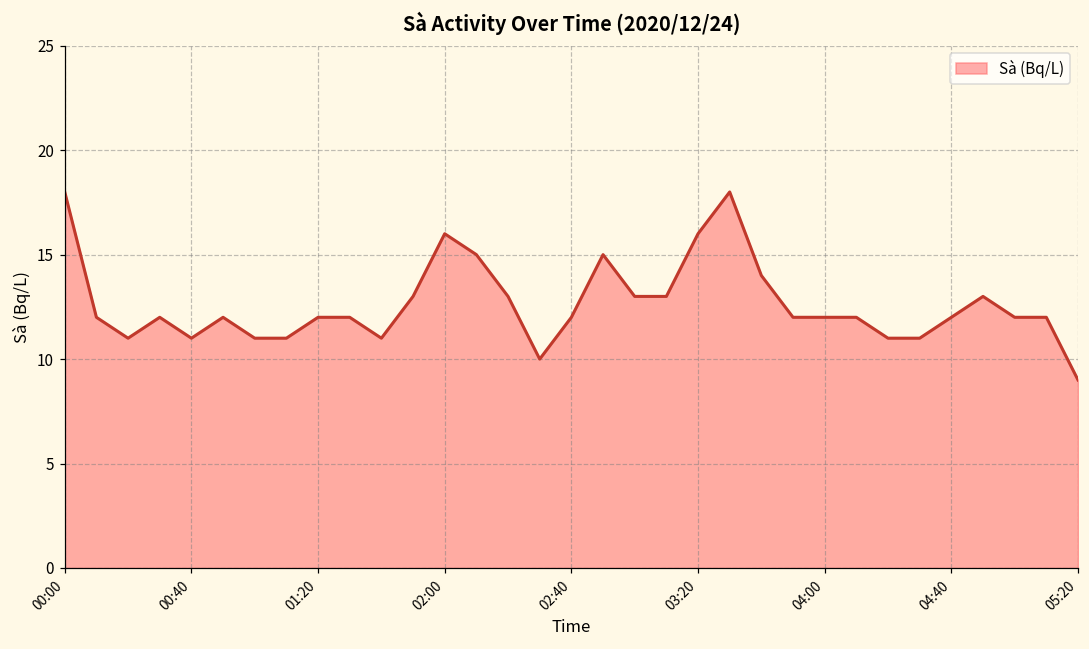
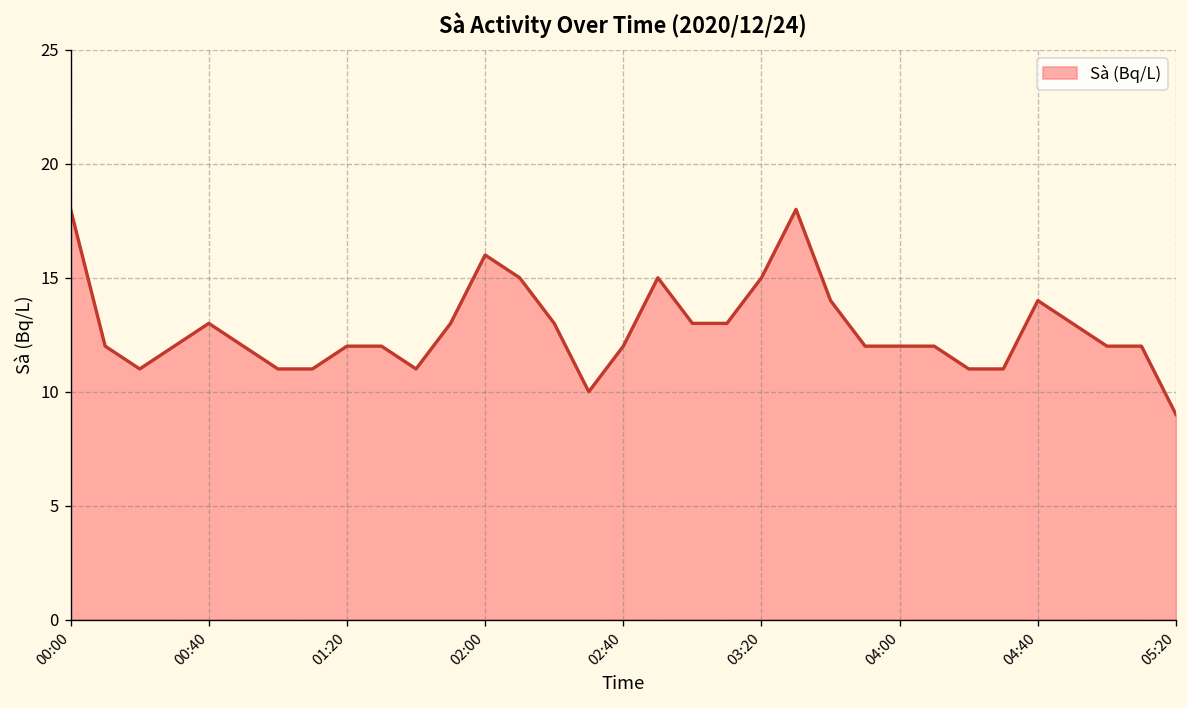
00:40: 11 -> 13
03:20: 16 -> 15
04:40: 12 -> 14
